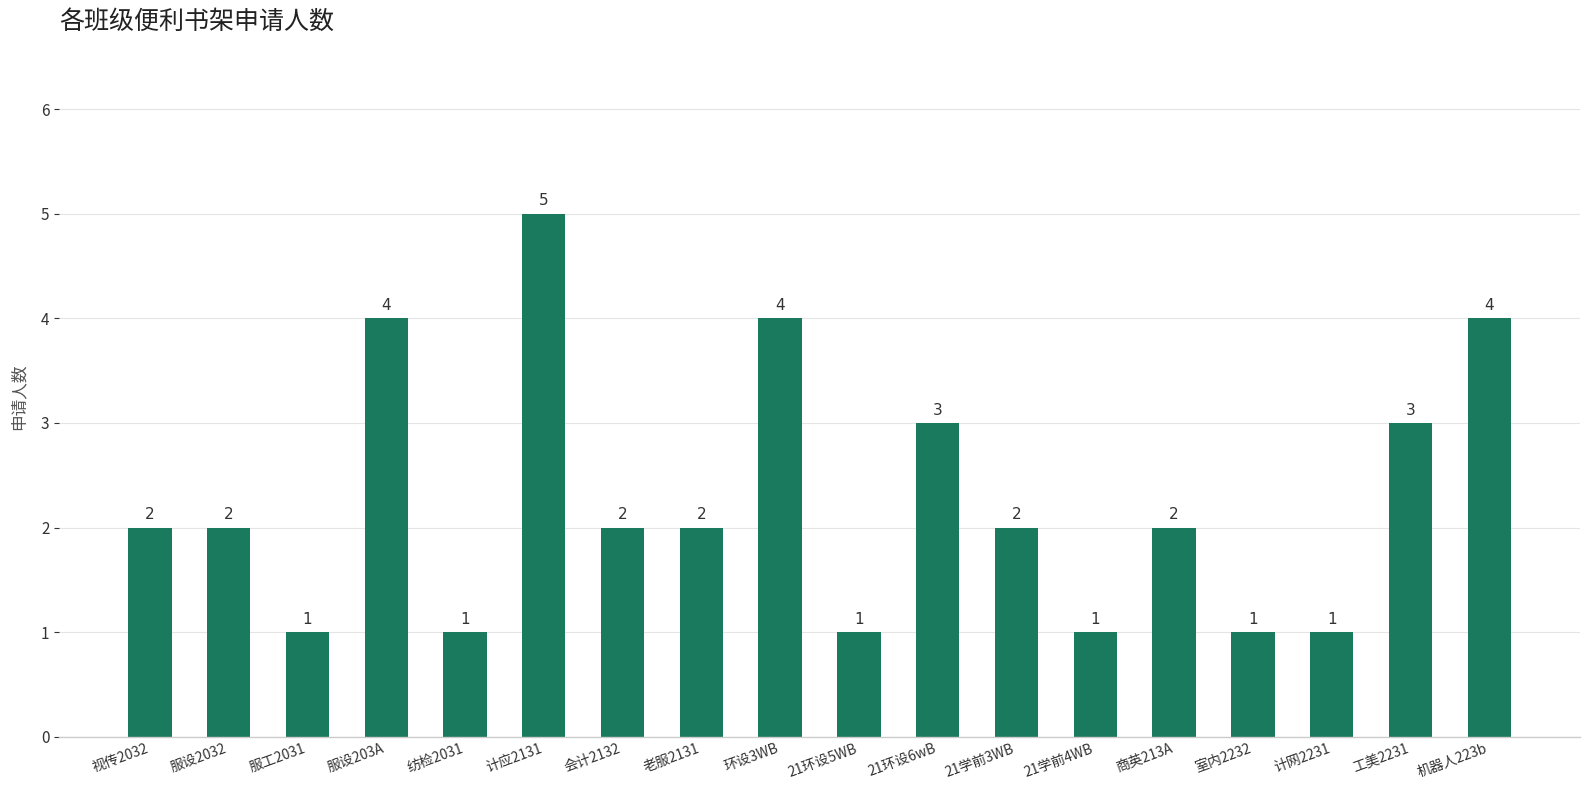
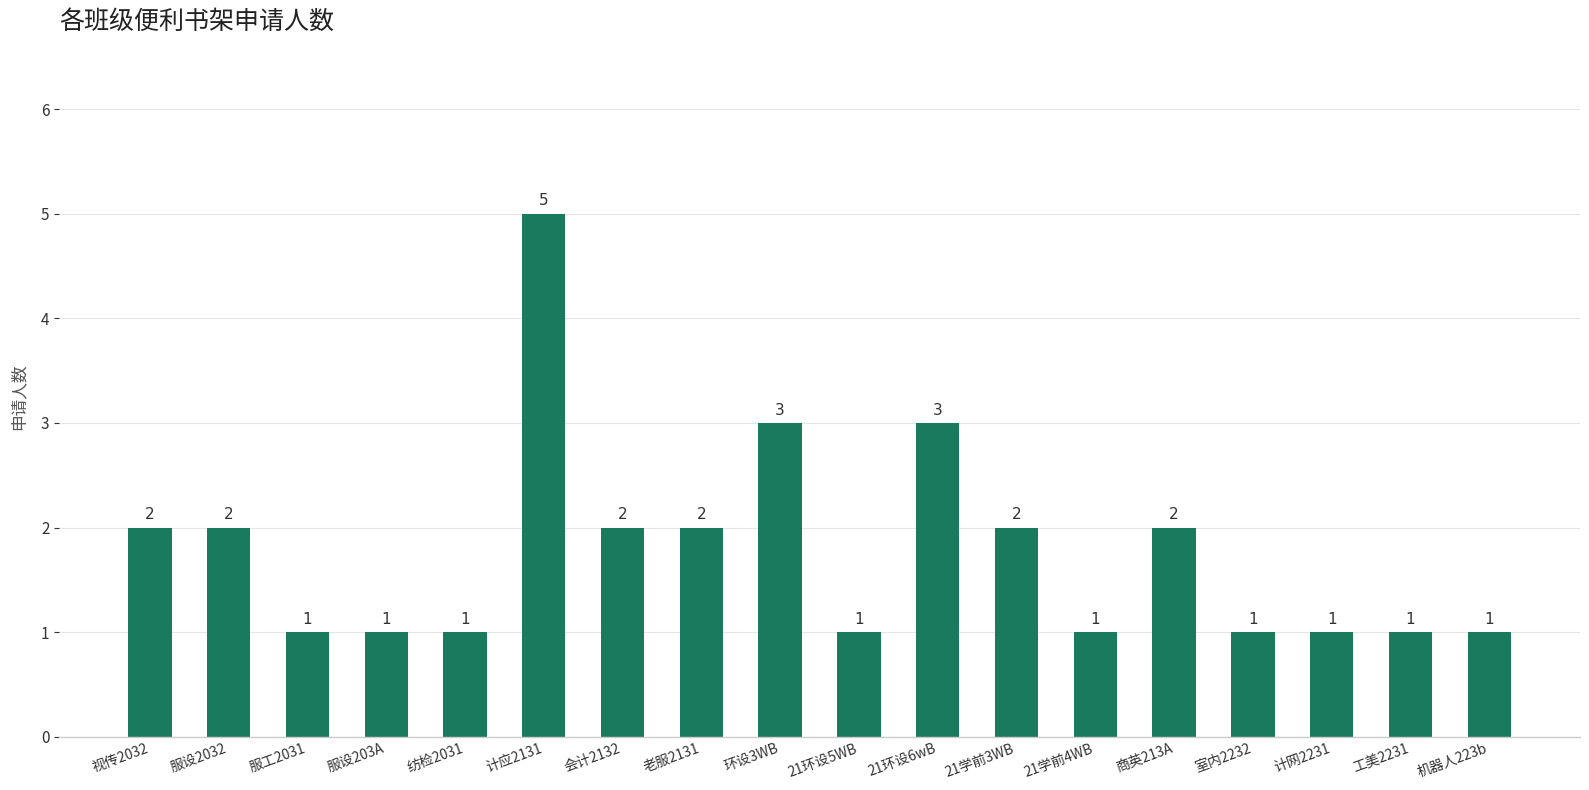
服设203A: 4 -> 1
环设3WB: 4 -> 3
工美2231: 3 -> 1
机器人223b: 4 -> 1
